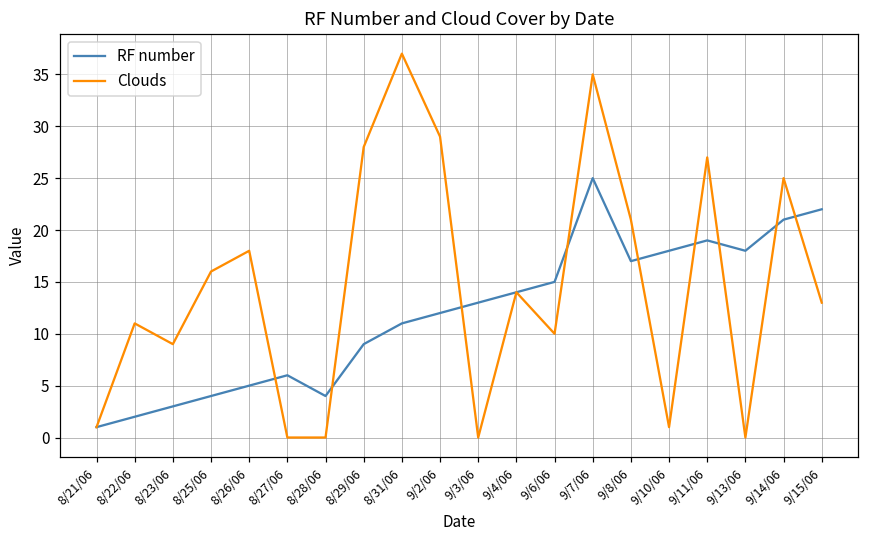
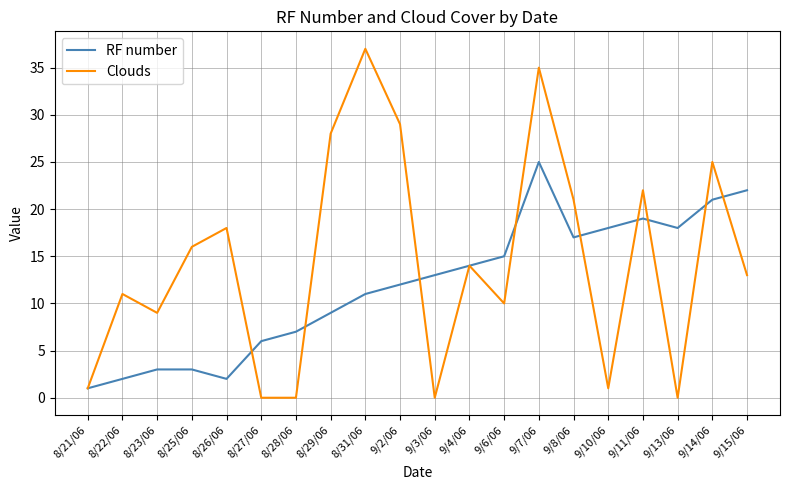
RF number, 8/25/06: 4 -> 3
RF number, 8/26/06: 5 -> 2
RF number, 8/28/06: 4 -> 7
Clouds, 9/11/06: 27 -> 22
